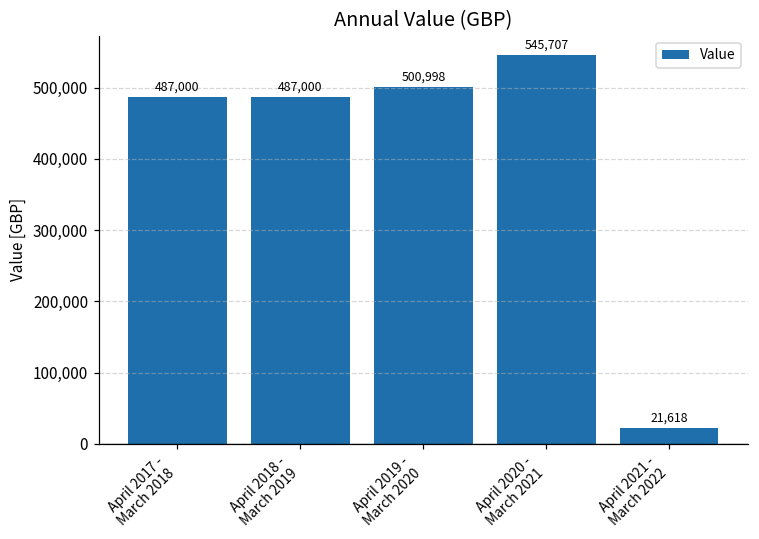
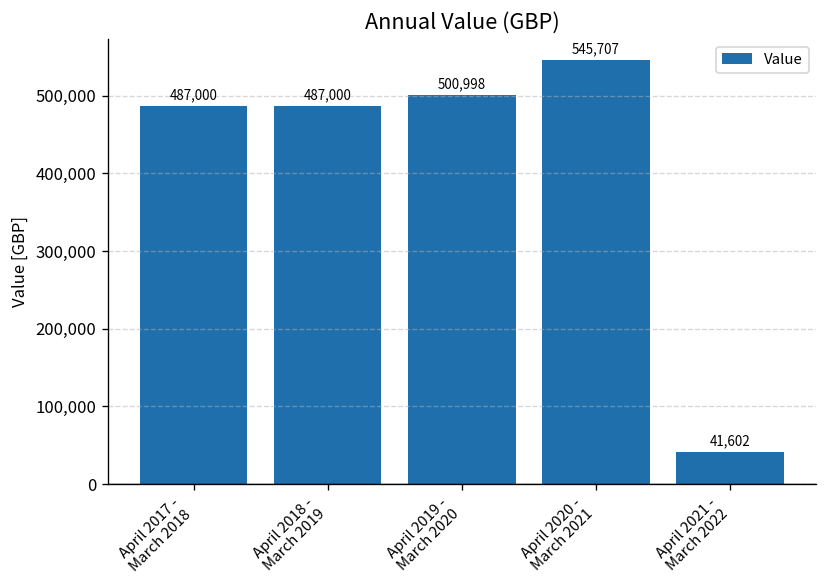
April 2021 - March 2022: 21,618 -> 41,602
